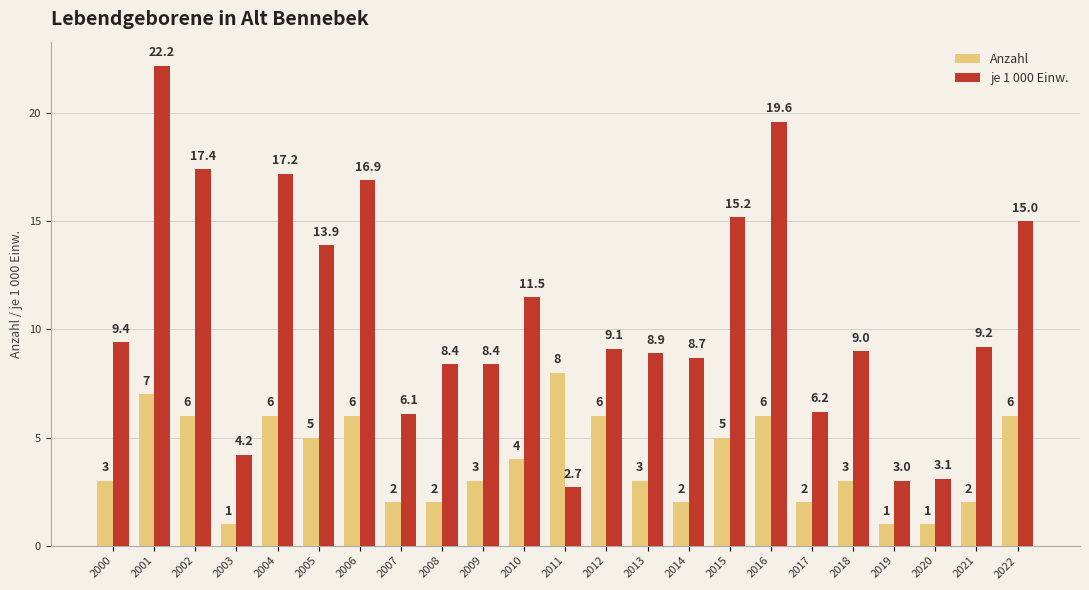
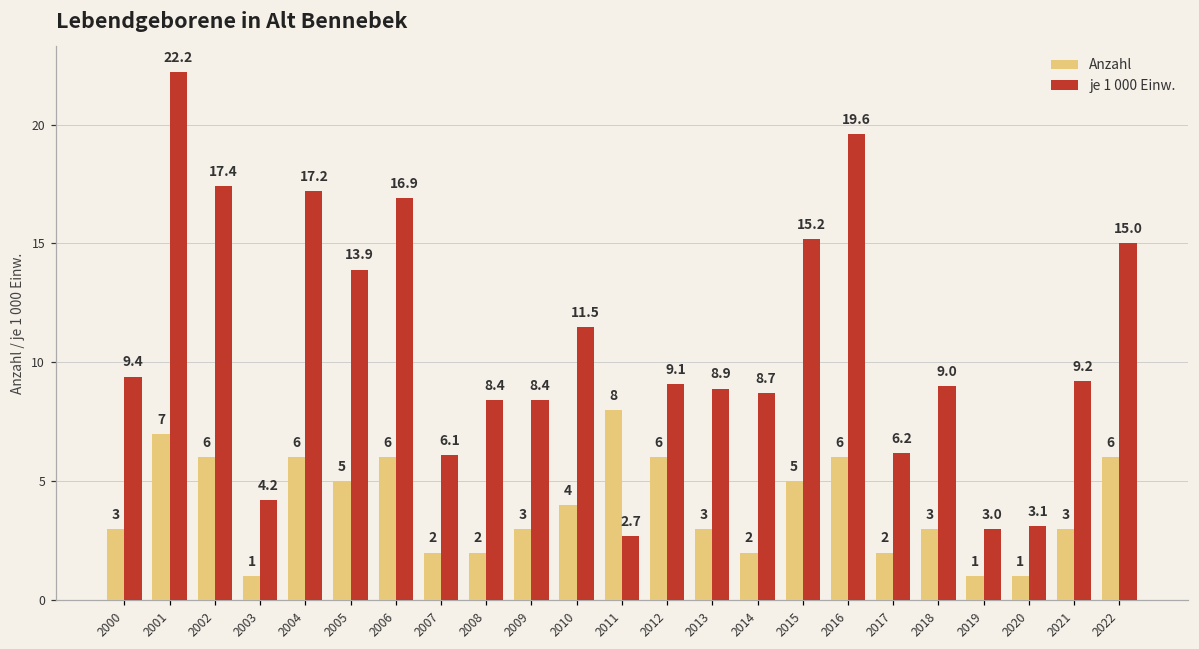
Anzahl, 2021: 2 -> 3
